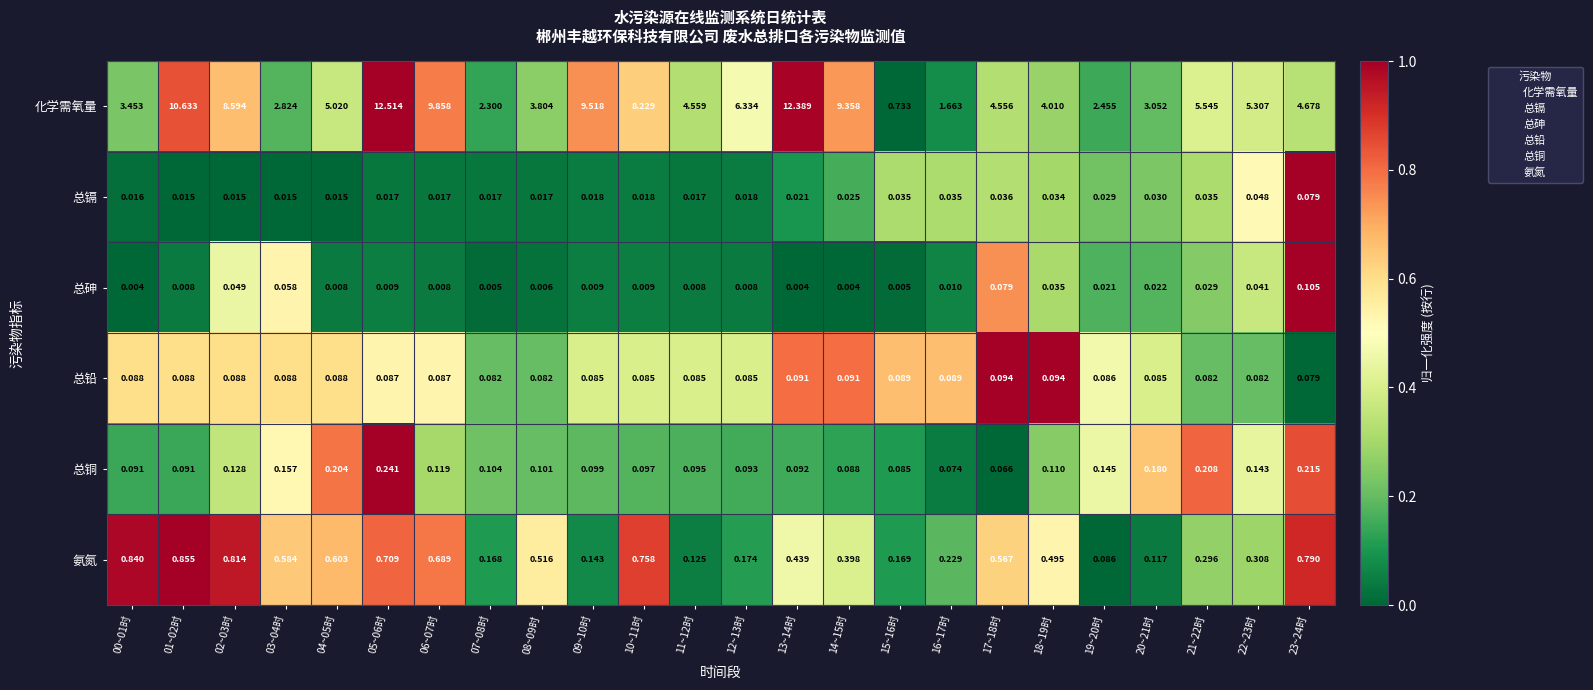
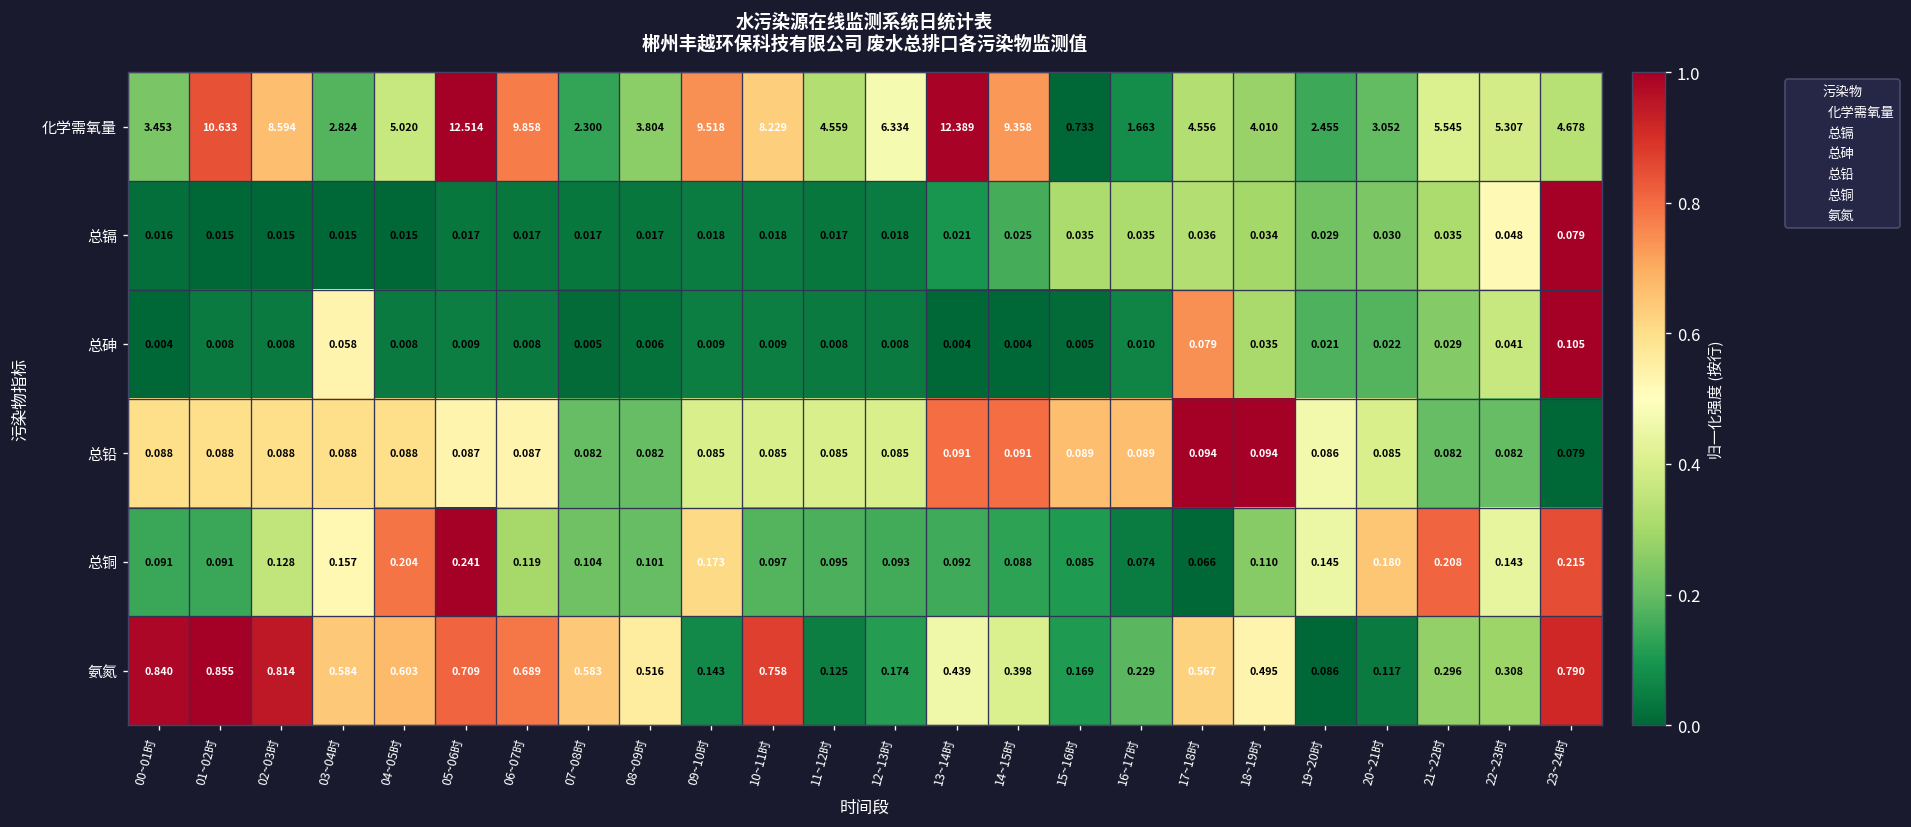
总砷, 02~03时: 0.049 -> 0.008
总铜, 09~10时: 0.099 -> 0.173
氨氮, 07~08时: 0.168 -> 0.583
